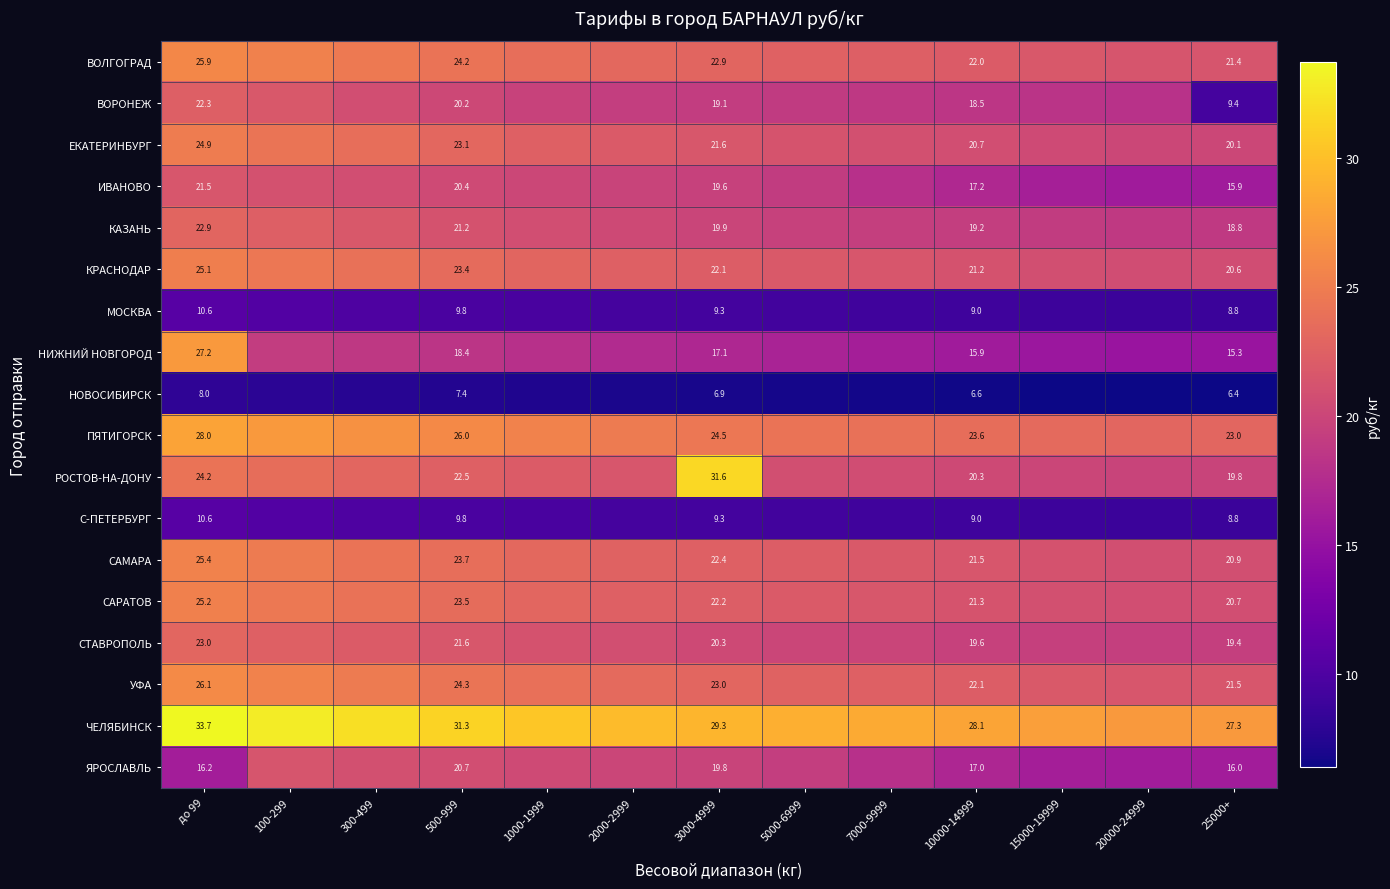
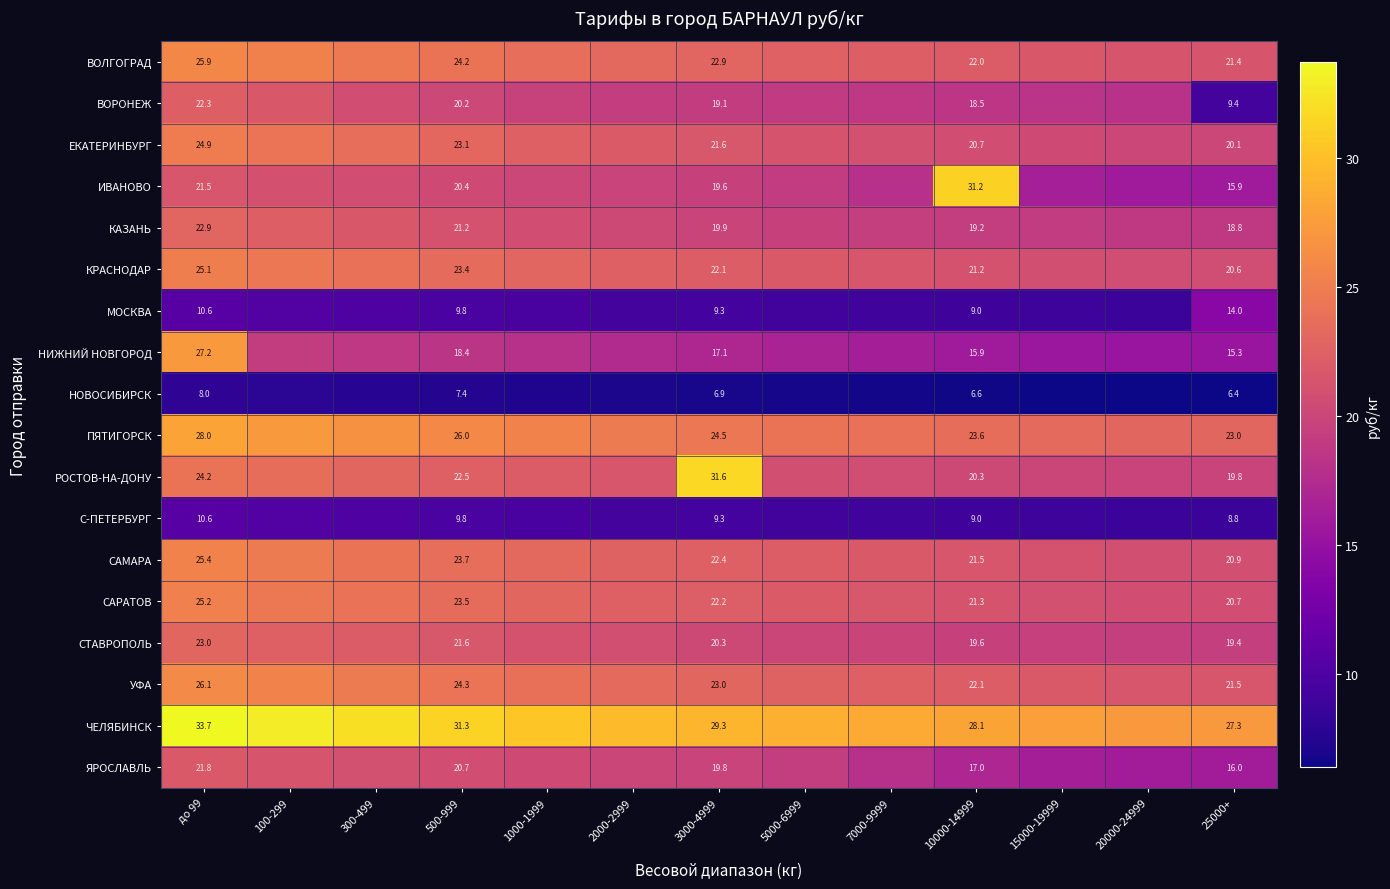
ИВАНОВО, 10000-14999: 17.2 -> 31.2
МОСКВА, 25000+: 8.8 -> 14.0
ЯРОСЛАВЛЬ, до 99: 16.2 -> 21.8
